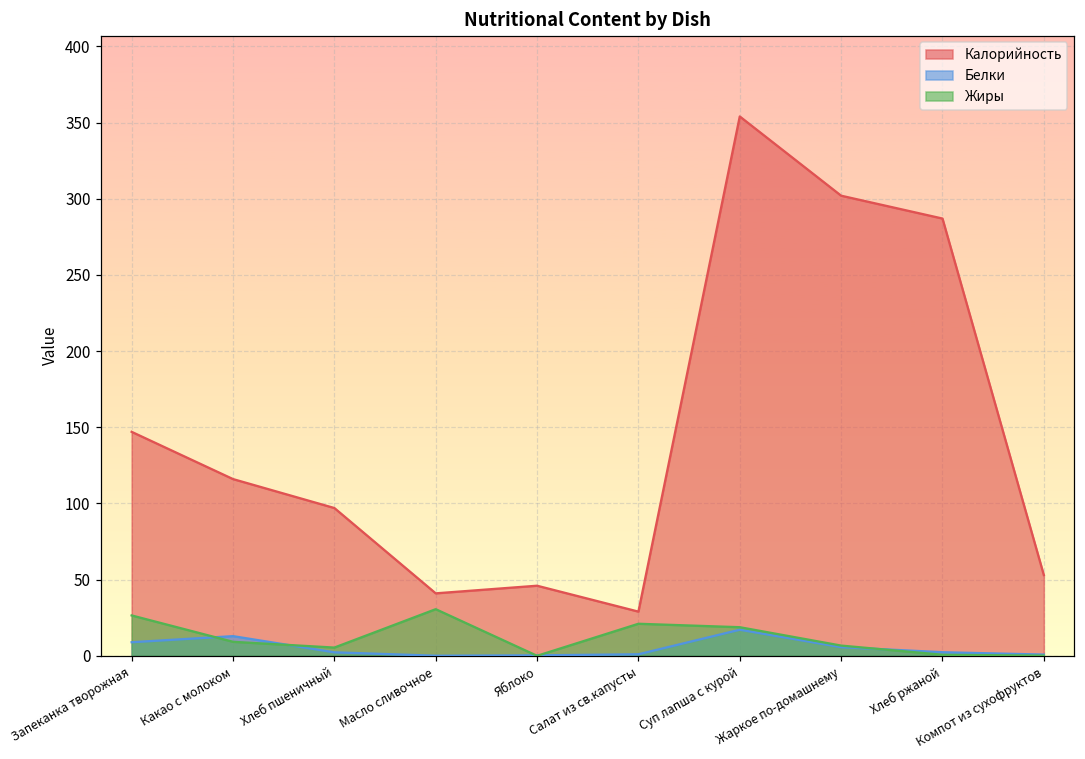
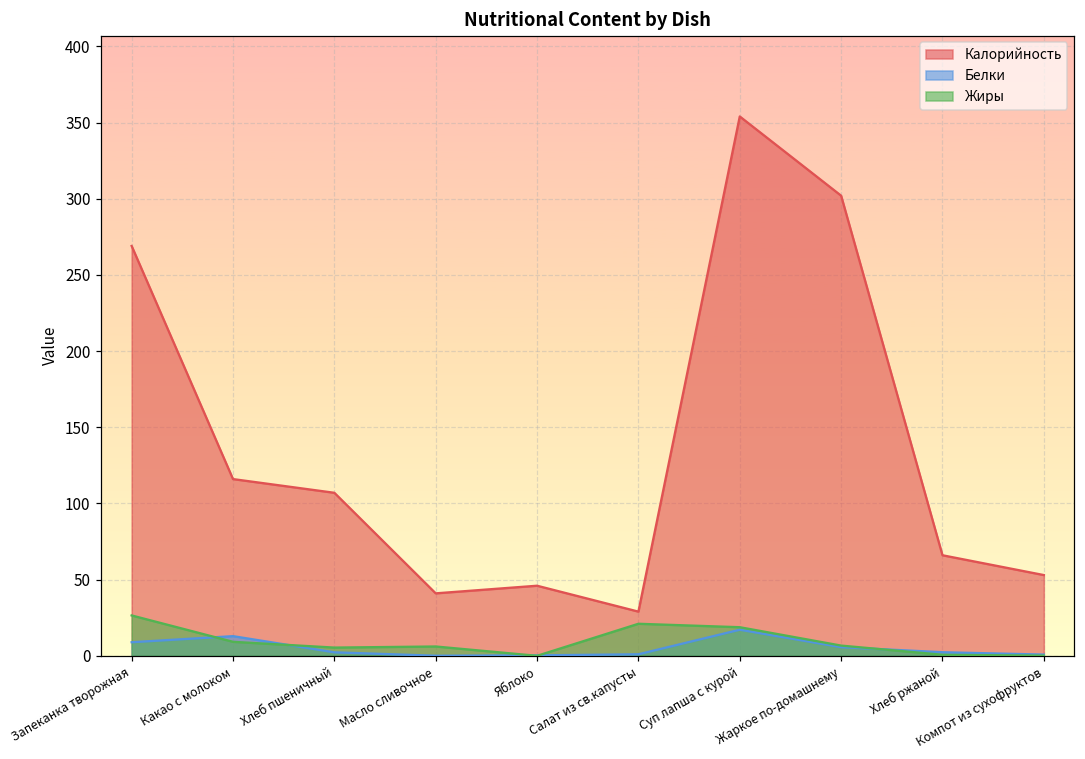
Калорийность, Запеканка творожная: 147 -> 269
Калорийность, Хлеб пшеничный: 97 -> 107
Жиры, Масло сливочное: 31 -> 6
Калорийность, Хлеб ржаной: 287 -> 66
